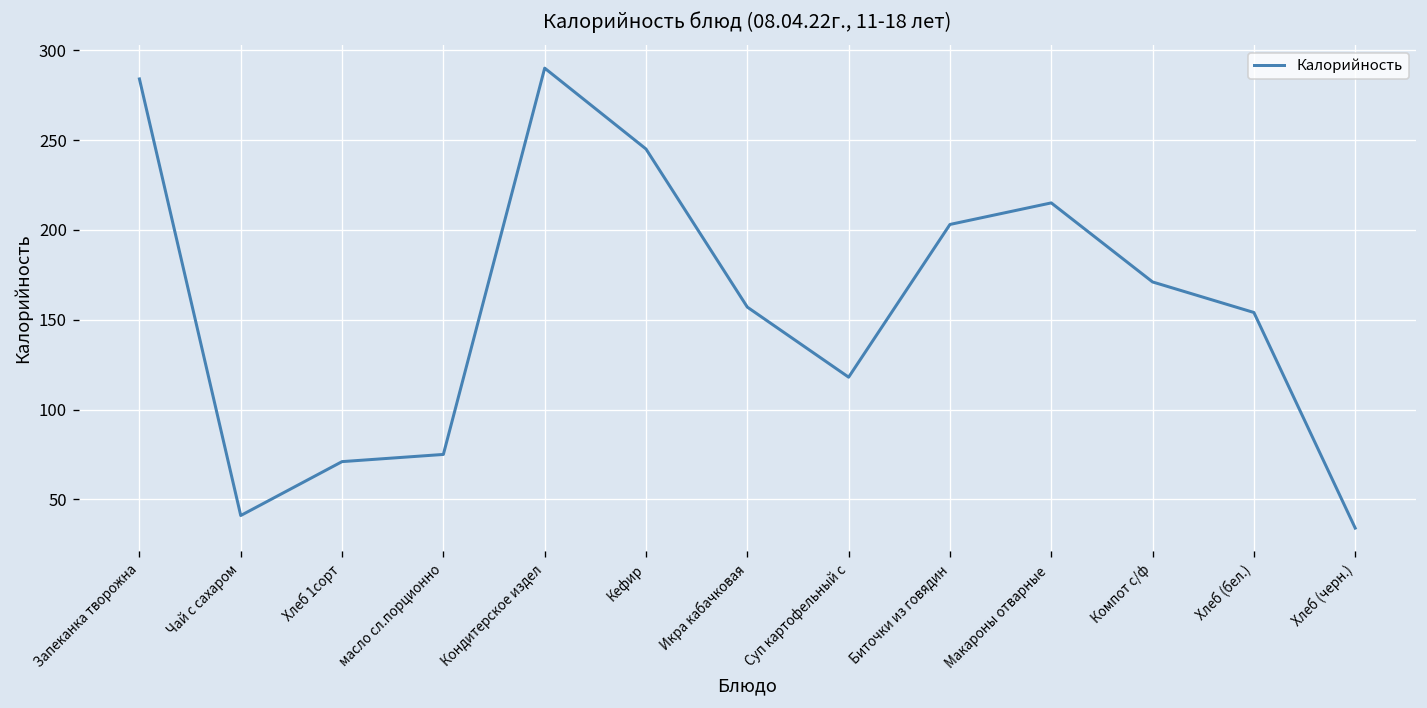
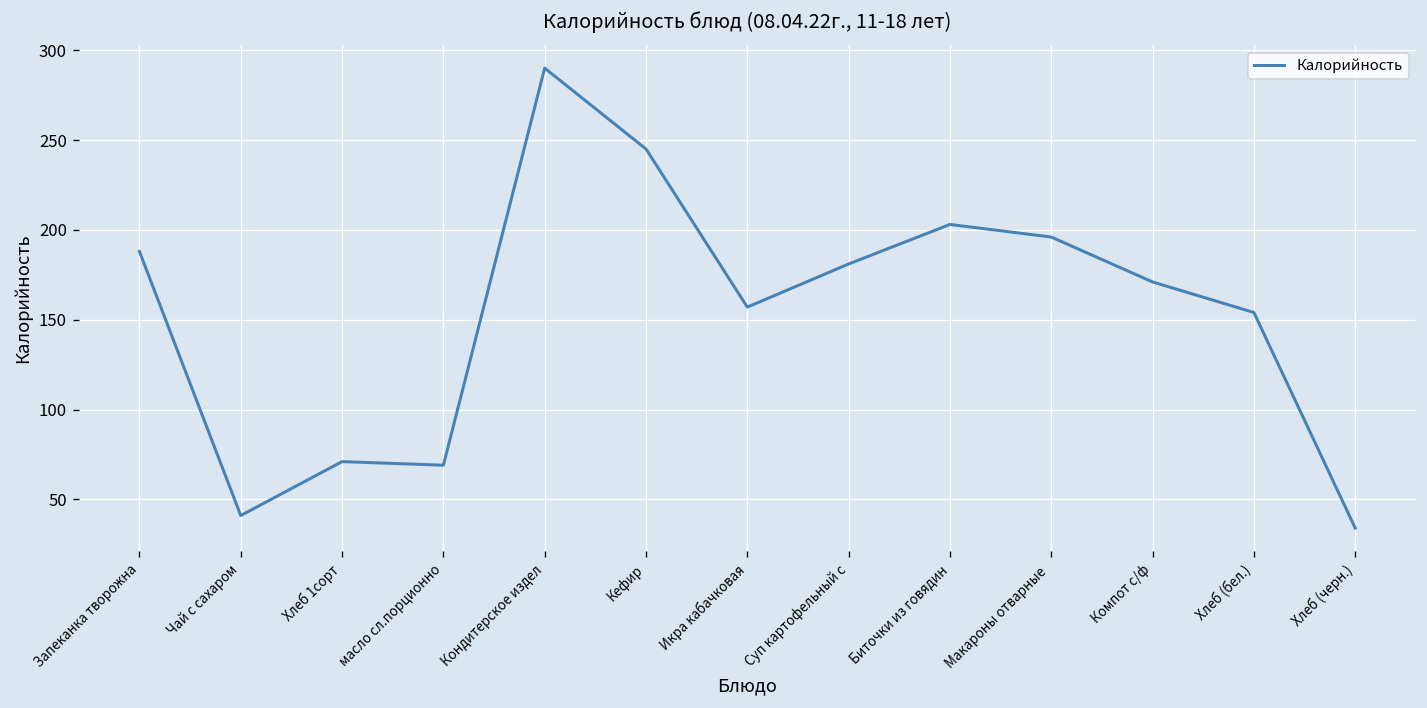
Запеканка творожна: 284 -> 188
масло сл.порционно: 75 -> 69
Суп картофельный с: 118 -> 181
Макароны отварные: 215 -> 196
